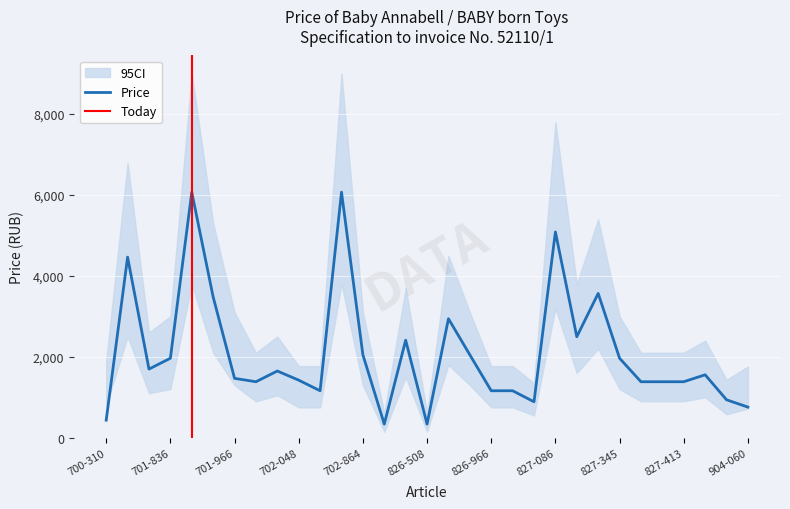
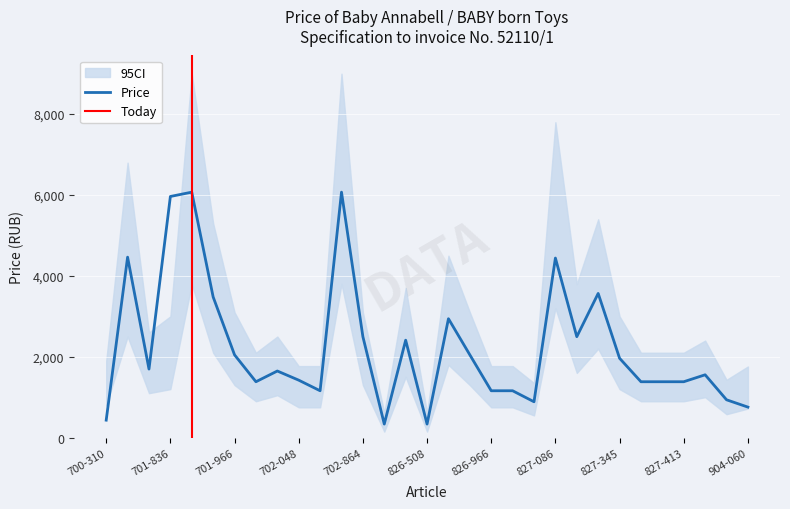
Price, 701-836: 2,000 -> 6,000
Price, 701-966: 1,500 -> 2,000
Price, 702-864: 2,000 -> 2,500
Price, 827-086: 5,100 -> 4,400
